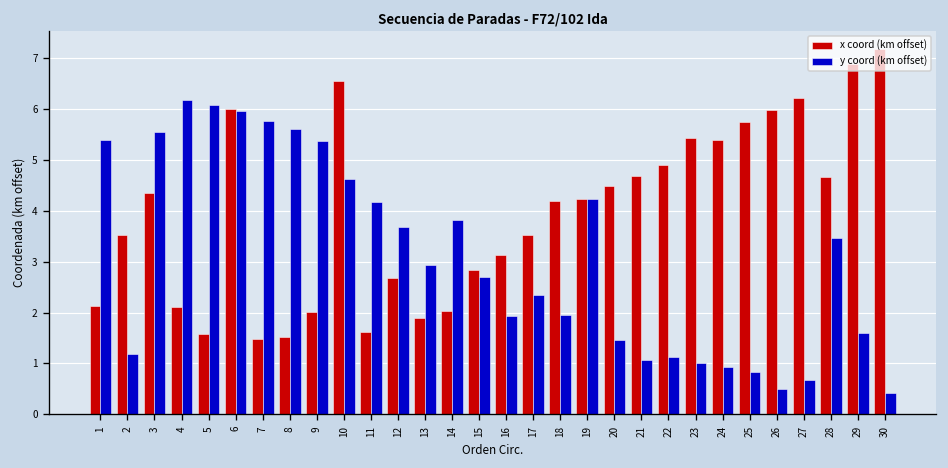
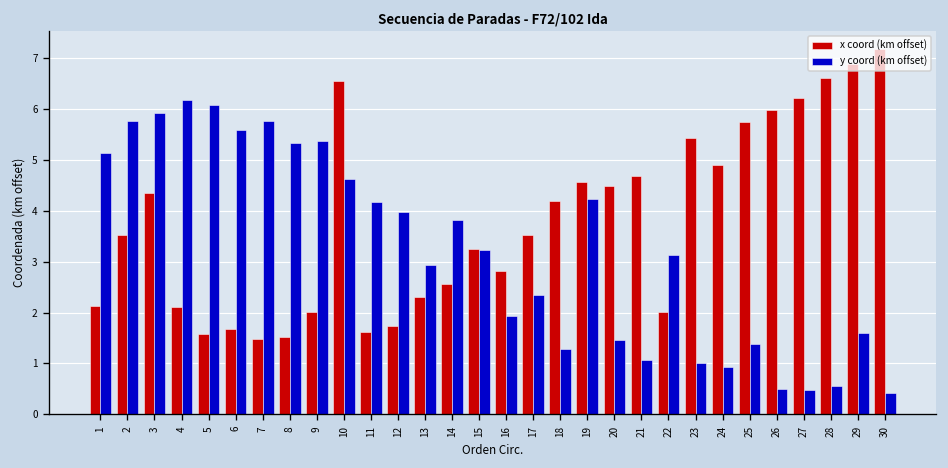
y coord (km offset), 1: 5.4 -> 5.1
y coord (km offset), 2: 1.2 -> 5.8
y coord (km offset), 3: 5.6 -> 5.9
x coord (km offset), 6: 6.0 -> 1.7
y coord (km offset), 6: 6.0 -> 5.6
y coord (km offset), 8: 5.6 -> 5.3
x coord (km offset), 12: 2.7 -> 1.7
y coord (km offset), 12: 3.7 -> 4.0
x coord (km offset), 13: 1.9 -> 2.3
x coord (km offset), 14: 2.0 -> 2.6
x coord (km offset), 15: 2.8 -> 3.2
y coord (km offset), 15: 2.7 -> 3.2
x coord (km offset), 16: 3.1 -> 2.8
y coord (km offset), 18: 2.0 -> 1.3
x coord (km offset), 19: 4.2 -> 4.6
x coord (km offset), 22: 4.9 -> 2.0
y coord (km offset), 22: 1.1 -> 3.1
x coord (km offset), 24: 5.4 -> 4.9
y coord (km offset), 25: 0.8 -> 1.4
y coord (km offset), 27: 0.7 -> 0.5
x coord (km offset), 28: 4.7 -> 6.6
y coord (km offset), 28: 3.5 -> 0.6
